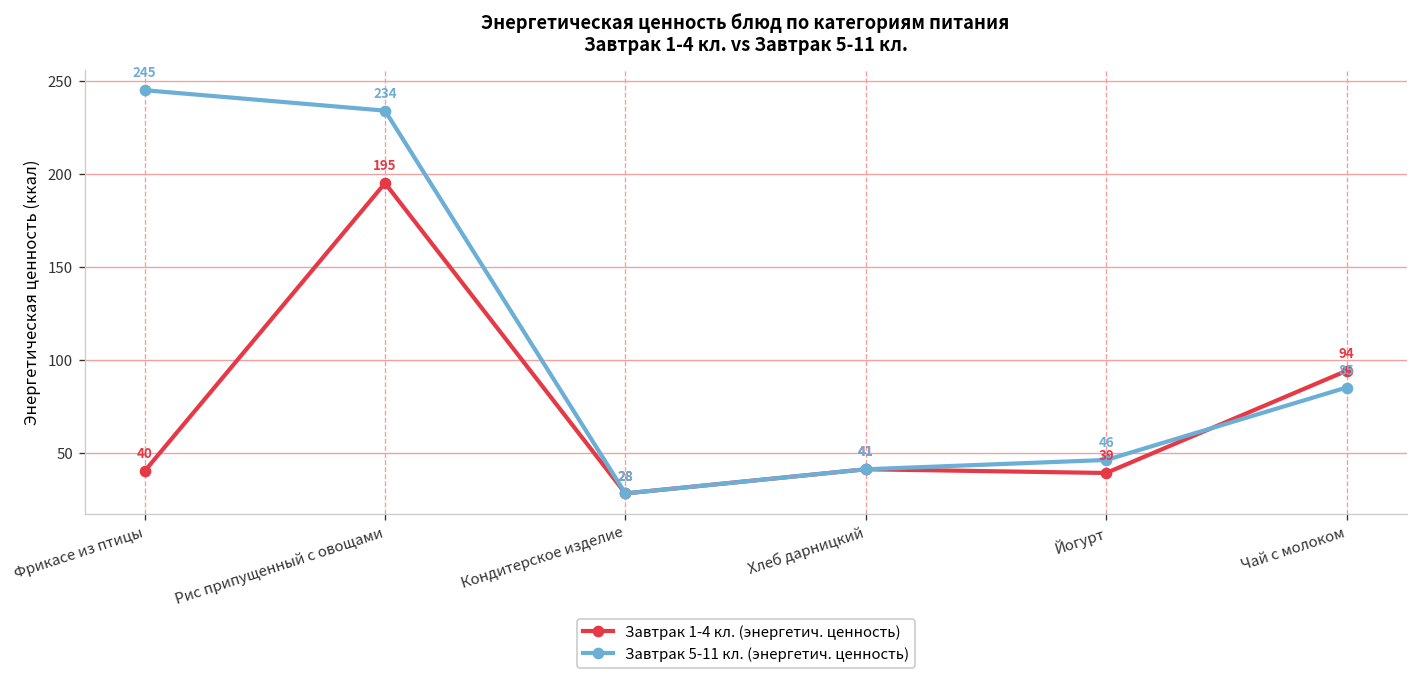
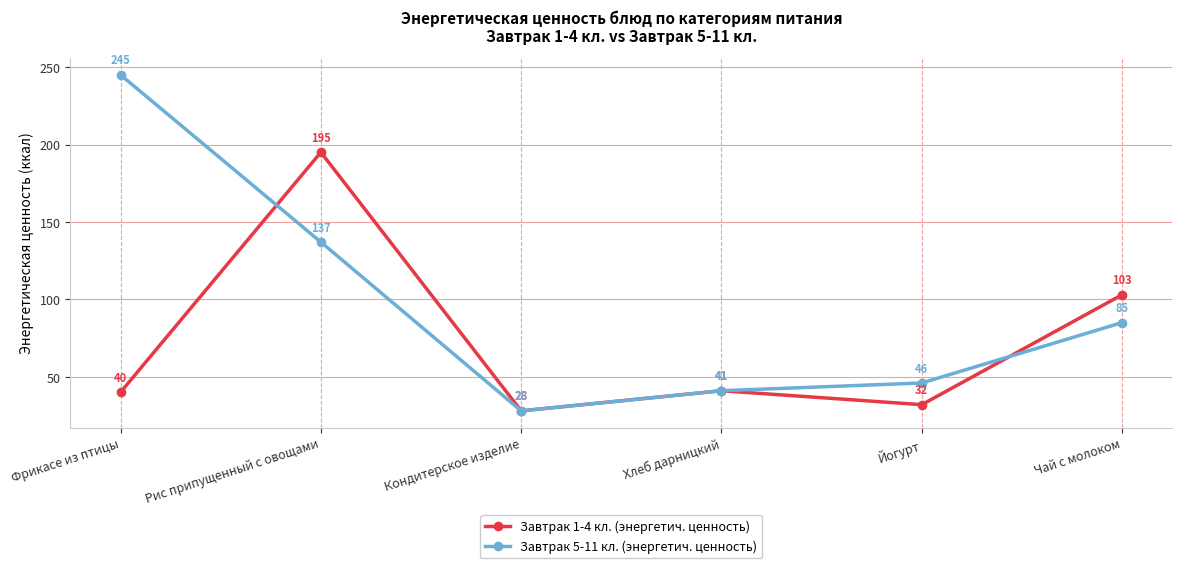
Завтрак 5-11 кл. (энергетич. ценность), Рис припущенный с овощами: 234 -> 137
Завтрак 1-4 кл. (энергетич. ценность), Йогурт: 39 -> 32
Завтрак 1-4 кл. (энергетич. ценность), Чай с молоком: 94 -> 103
